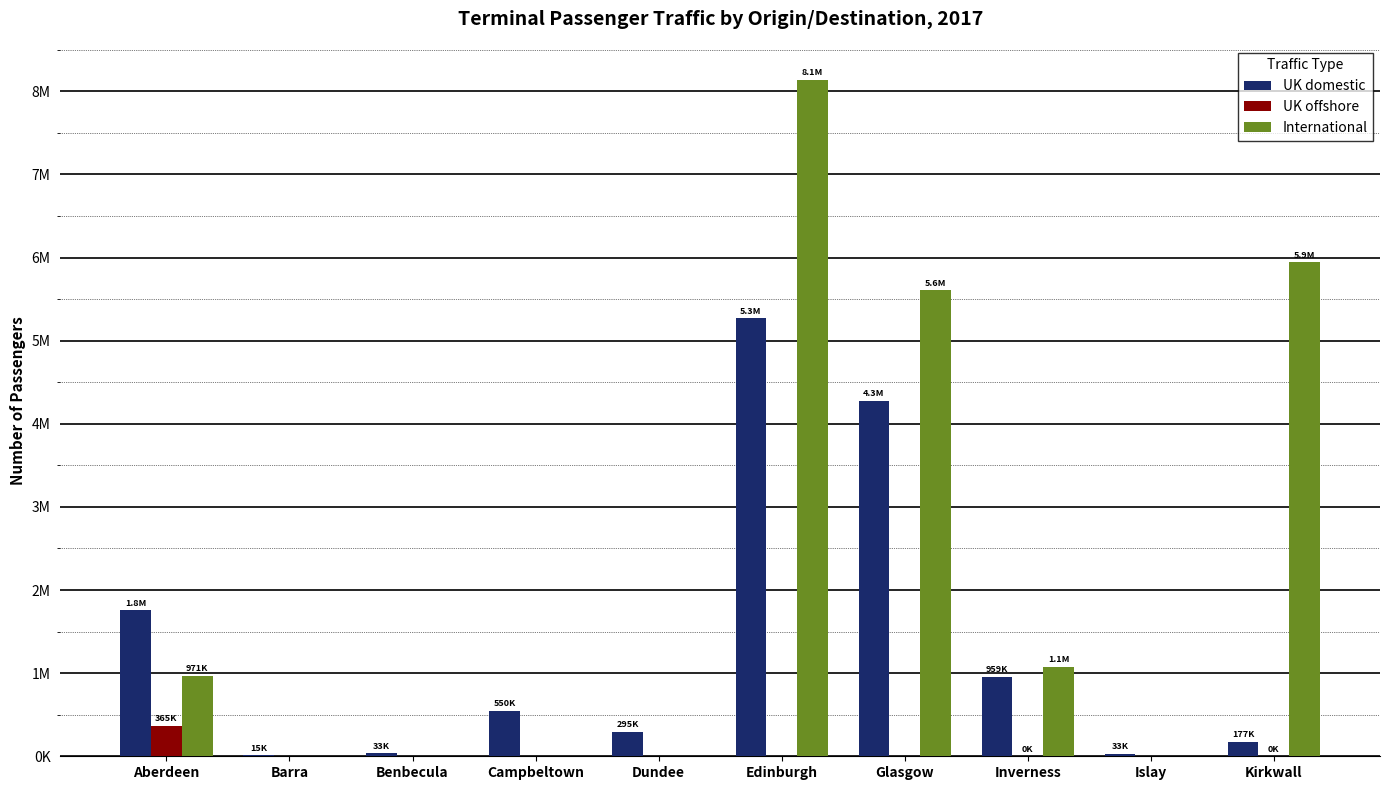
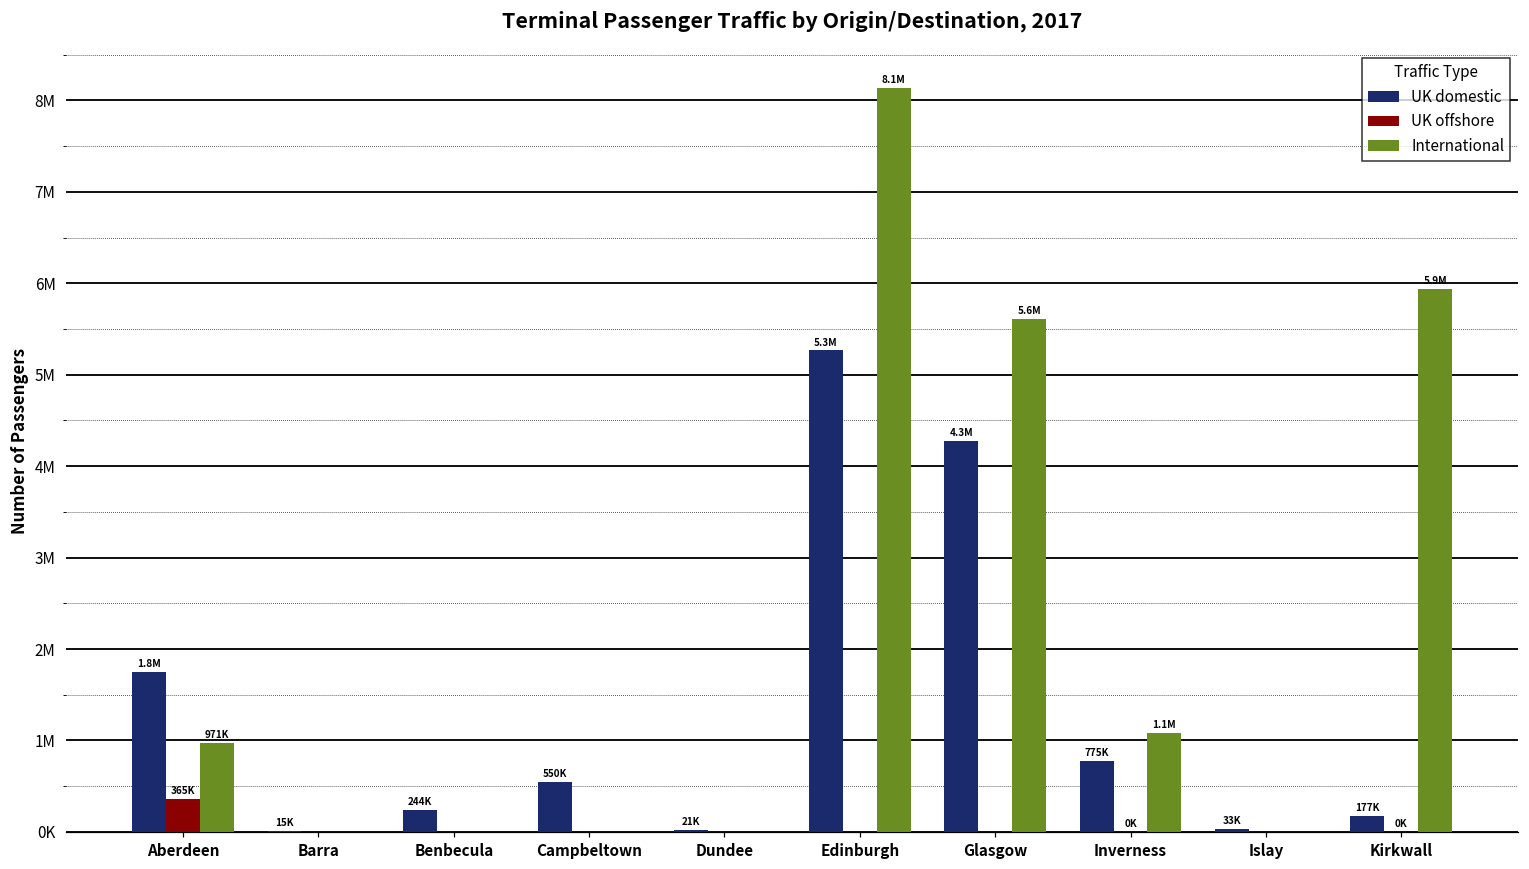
UK domestic, Benbecula: 33K -> 244K
UK domestic, Dundee: 295K -> 21K
UK domestic, Inverness: 959K -> 775K
